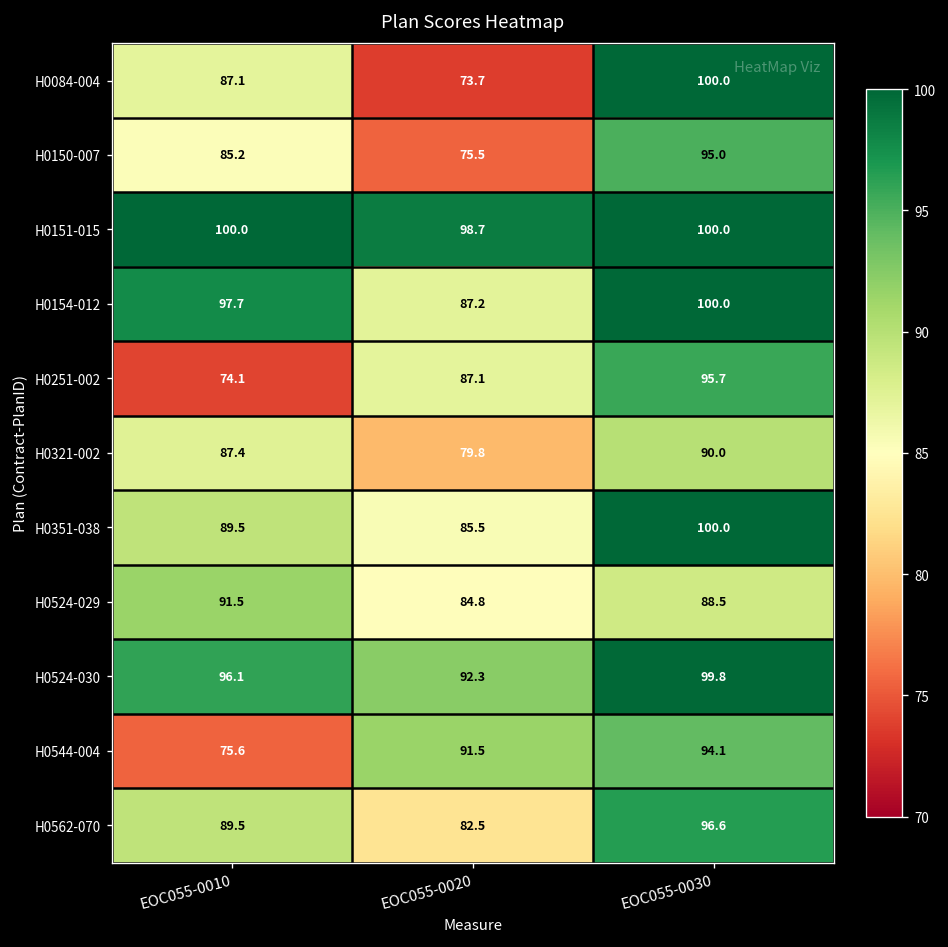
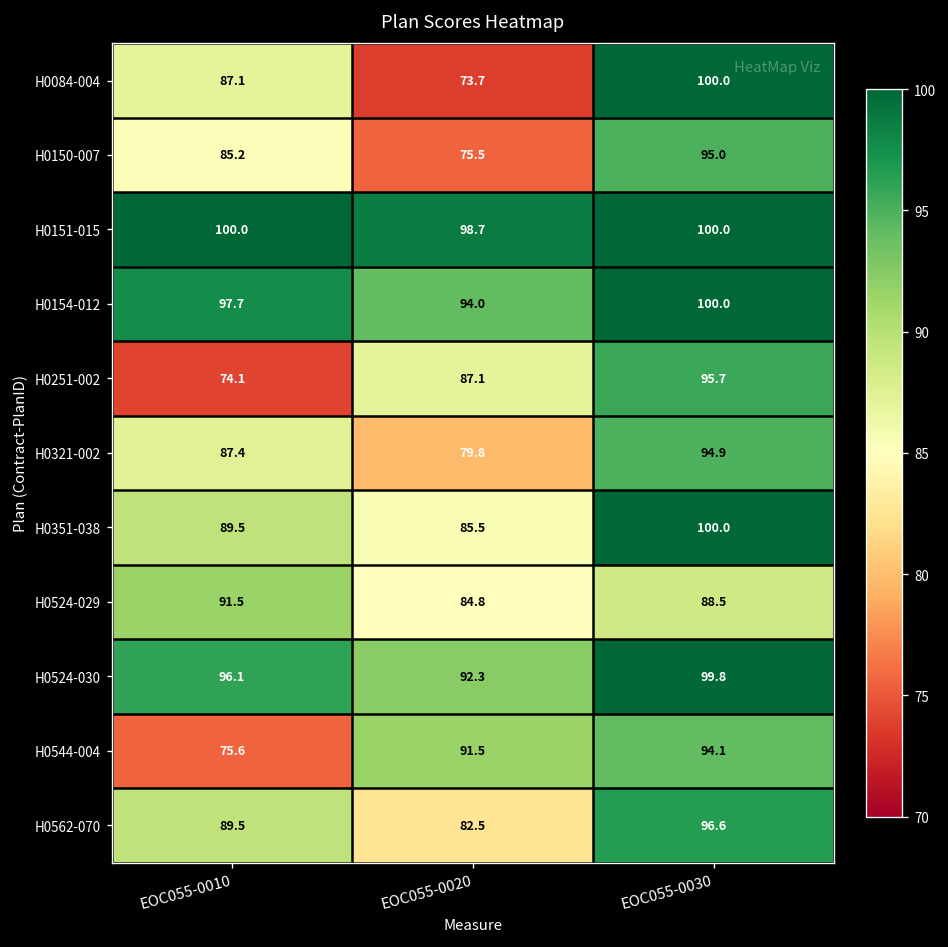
H0154-012, EOC055-0020: 87.2 -> 94.0
H0321-002, EOC055-0030: 90.0 -> 94.9
